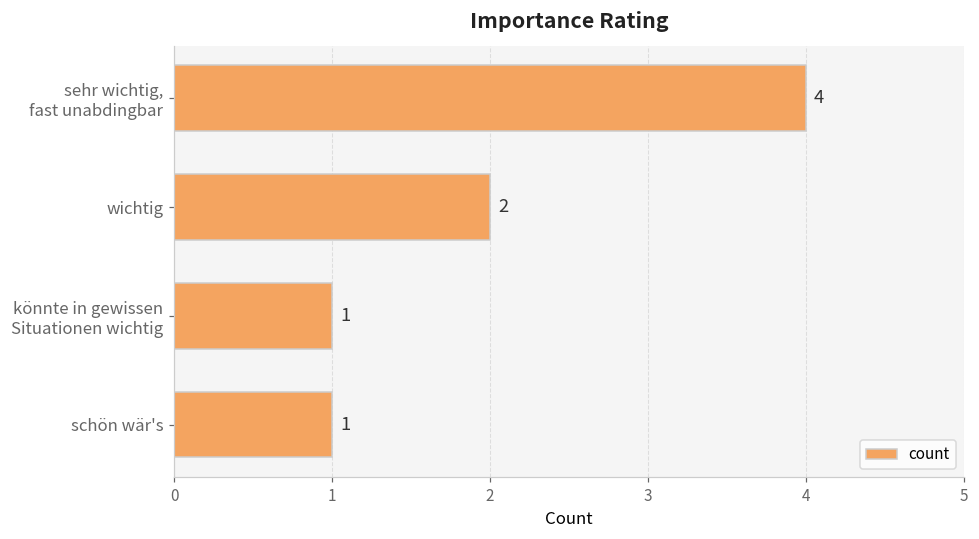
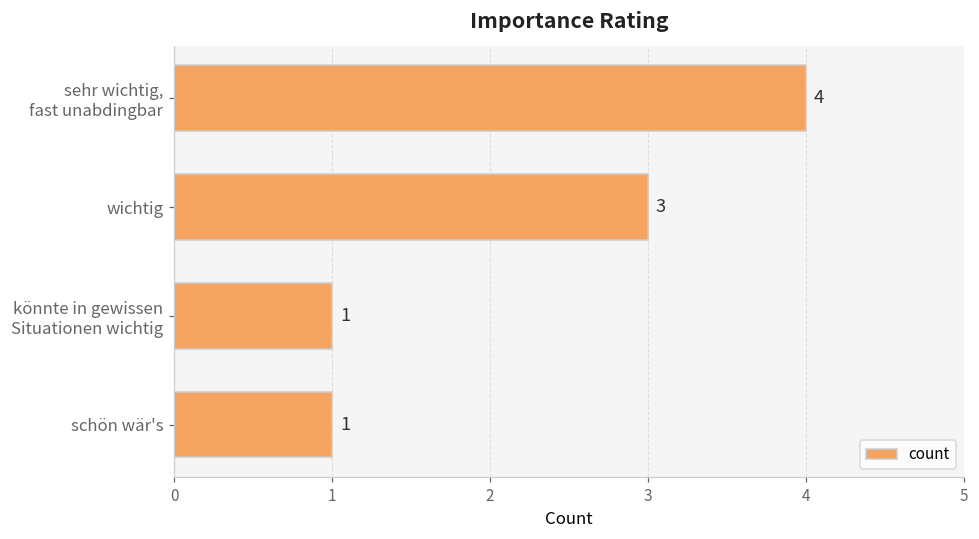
wichtig: 2 -> 3
